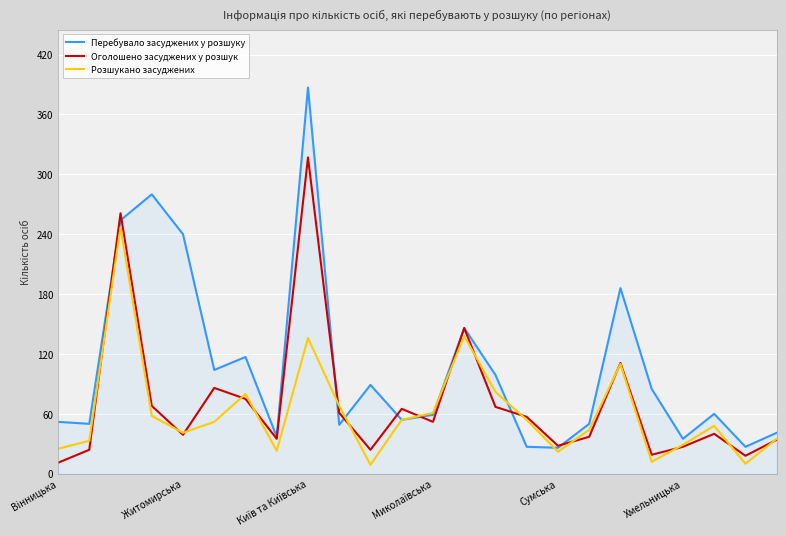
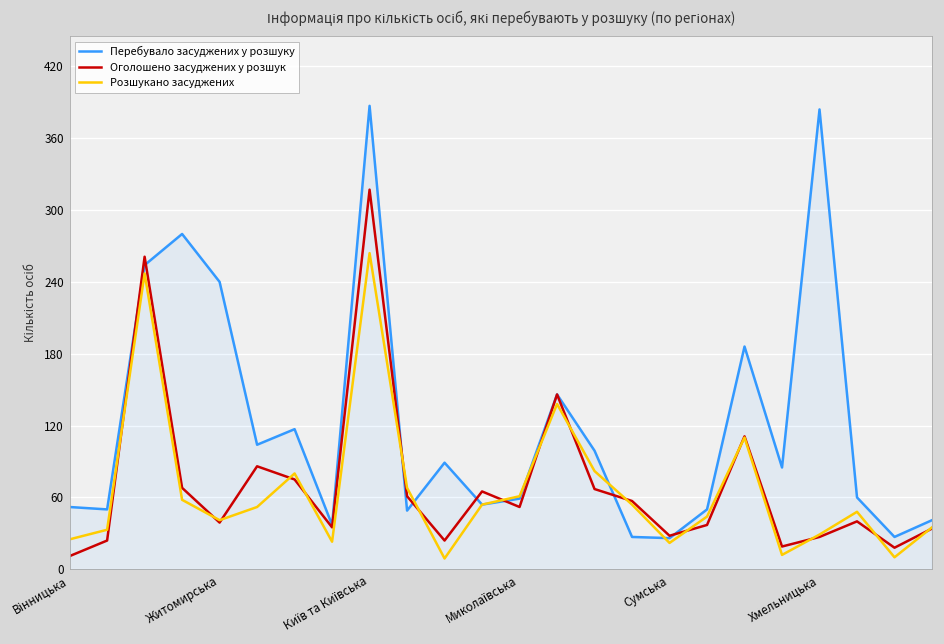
Розшукано засуджених, Київ та Київська: 140 -> 260
Перебувало засуджених у розшуку, Хмельницька: 40 -> 380
